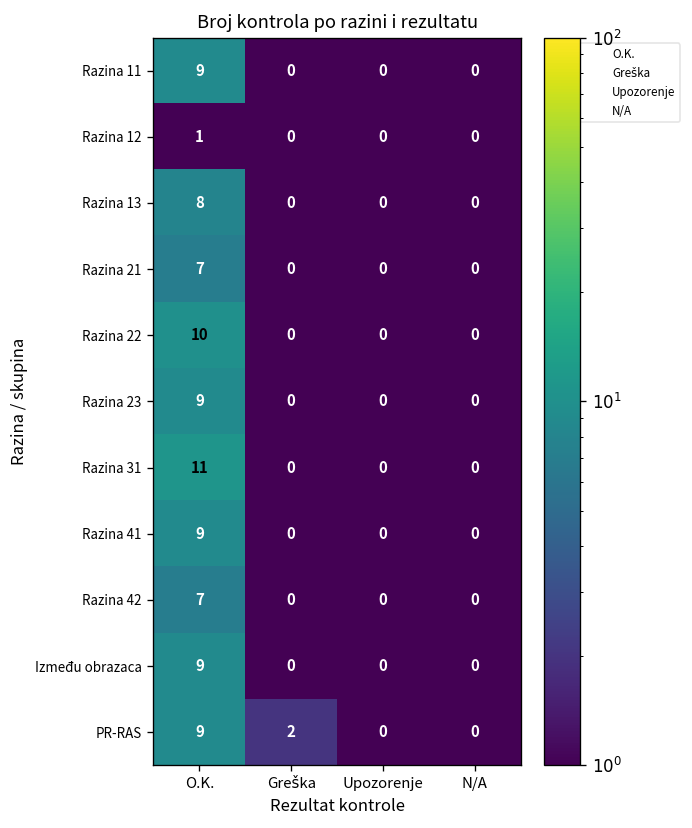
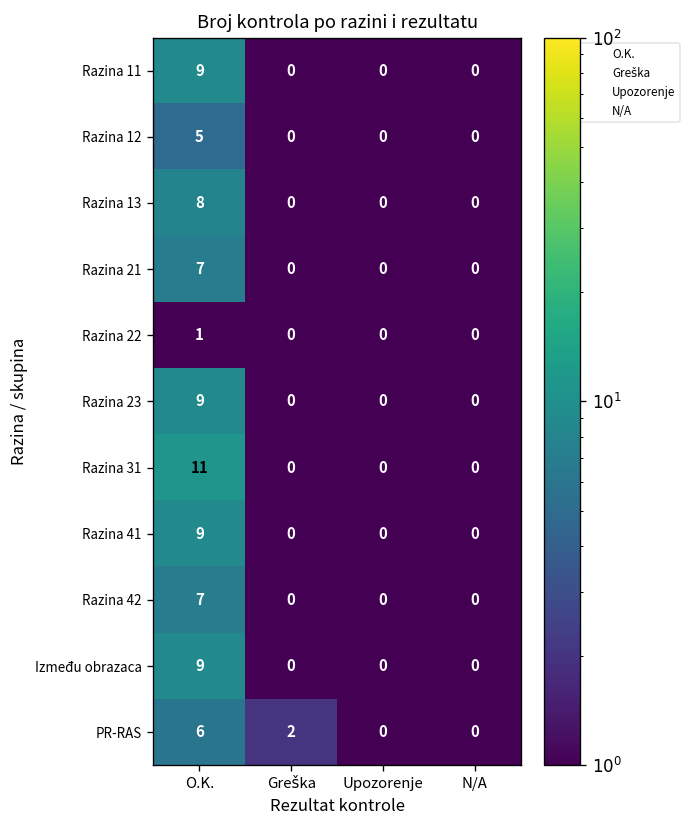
Razina 12, O.K.: 1 -> 5
Razina 22, O.K.: 10 -> 1
PR-RAS, O.K.: 9 -> 6
